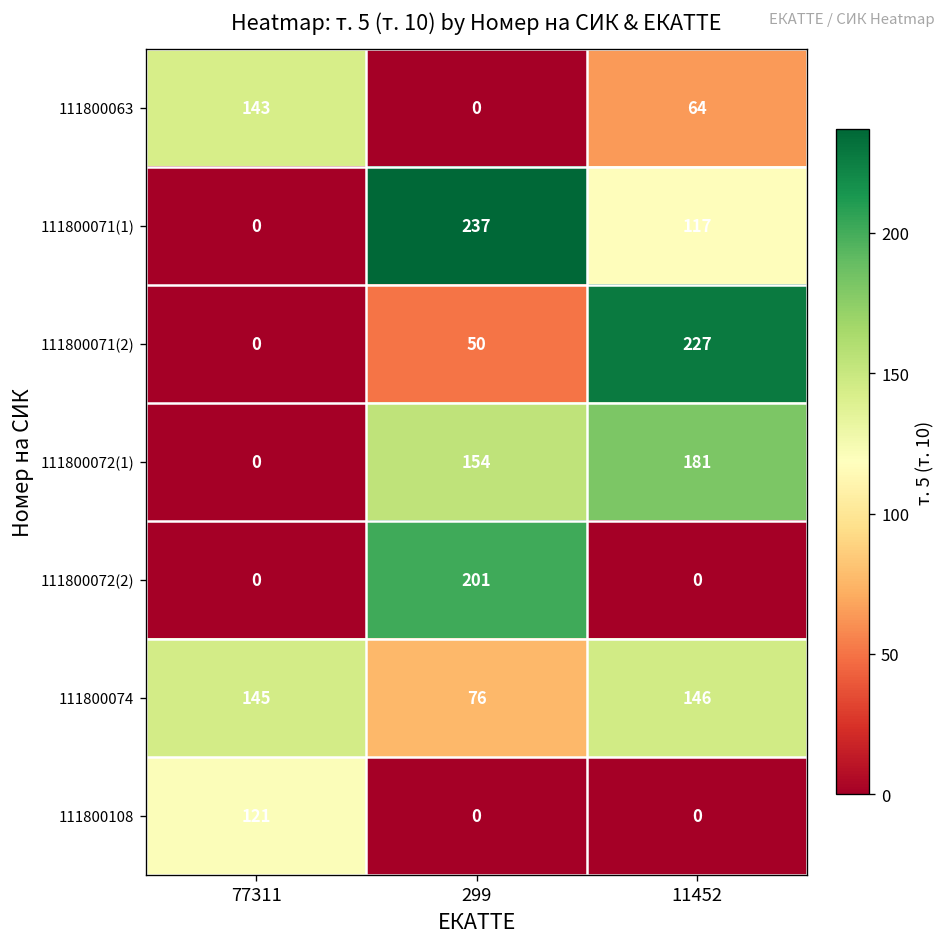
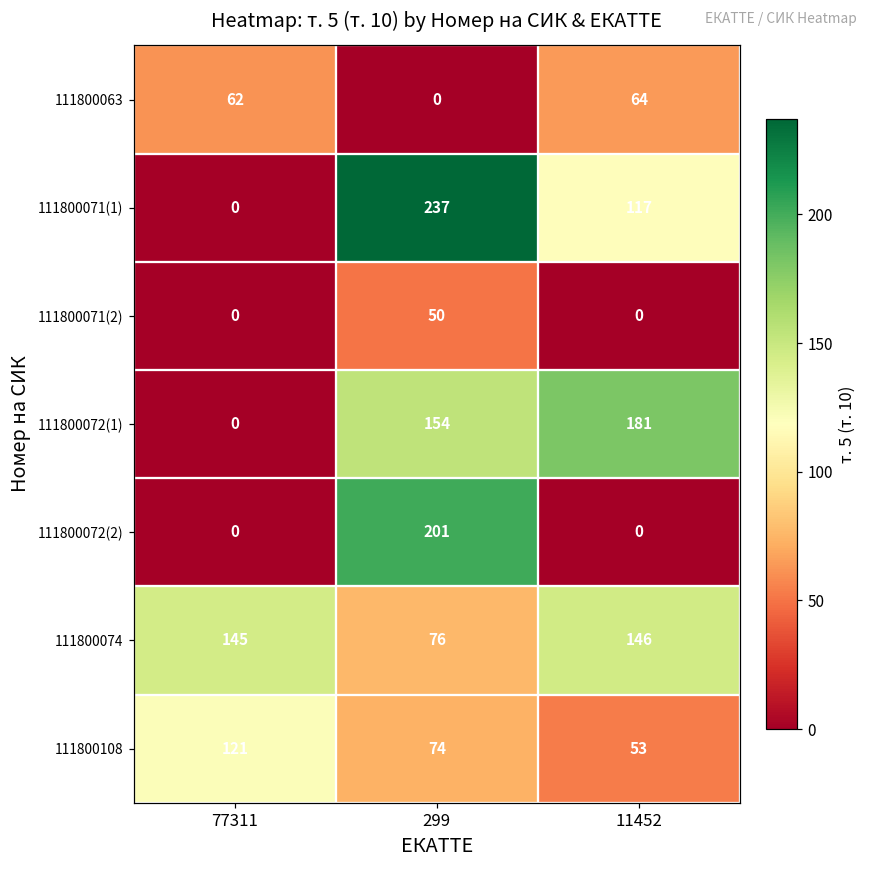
111800063, 77311: 143 -> 62
111800071(2), 11452: 227 -> 0
111800108, 299: 0 -> 74
111800108, 11452: 0 -> 53
